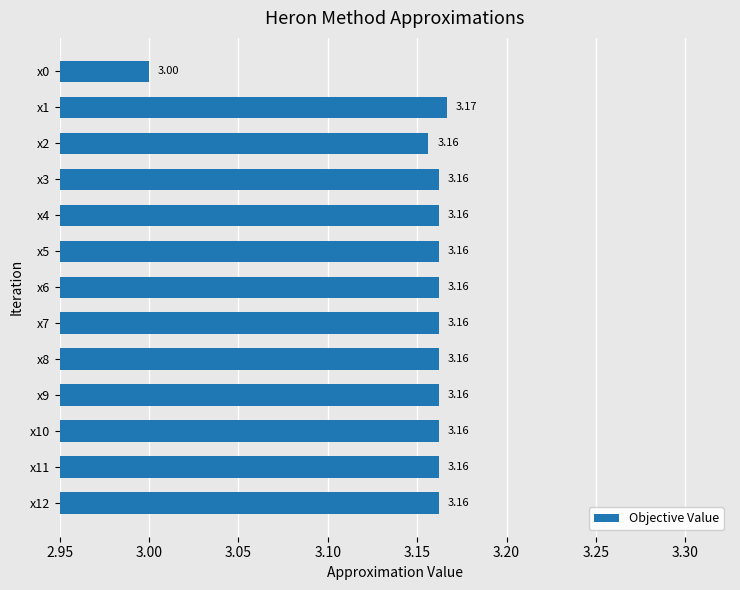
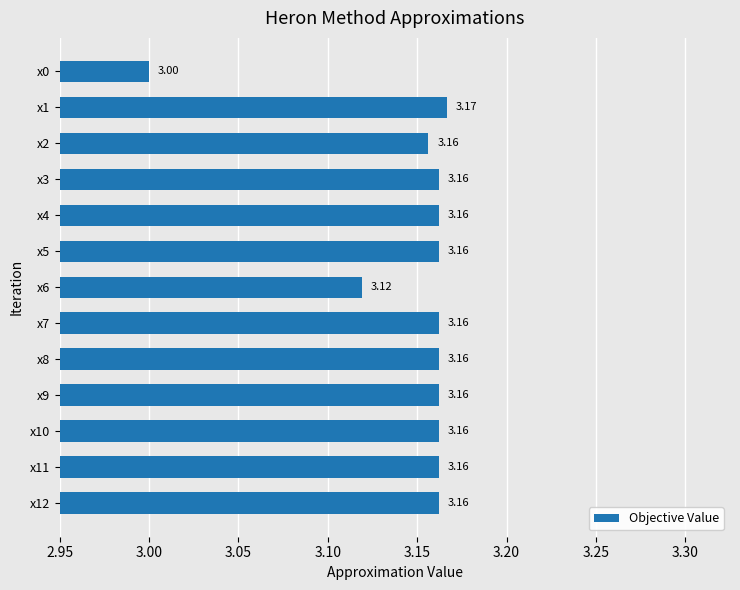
x6: 3.16 -> 3.12
